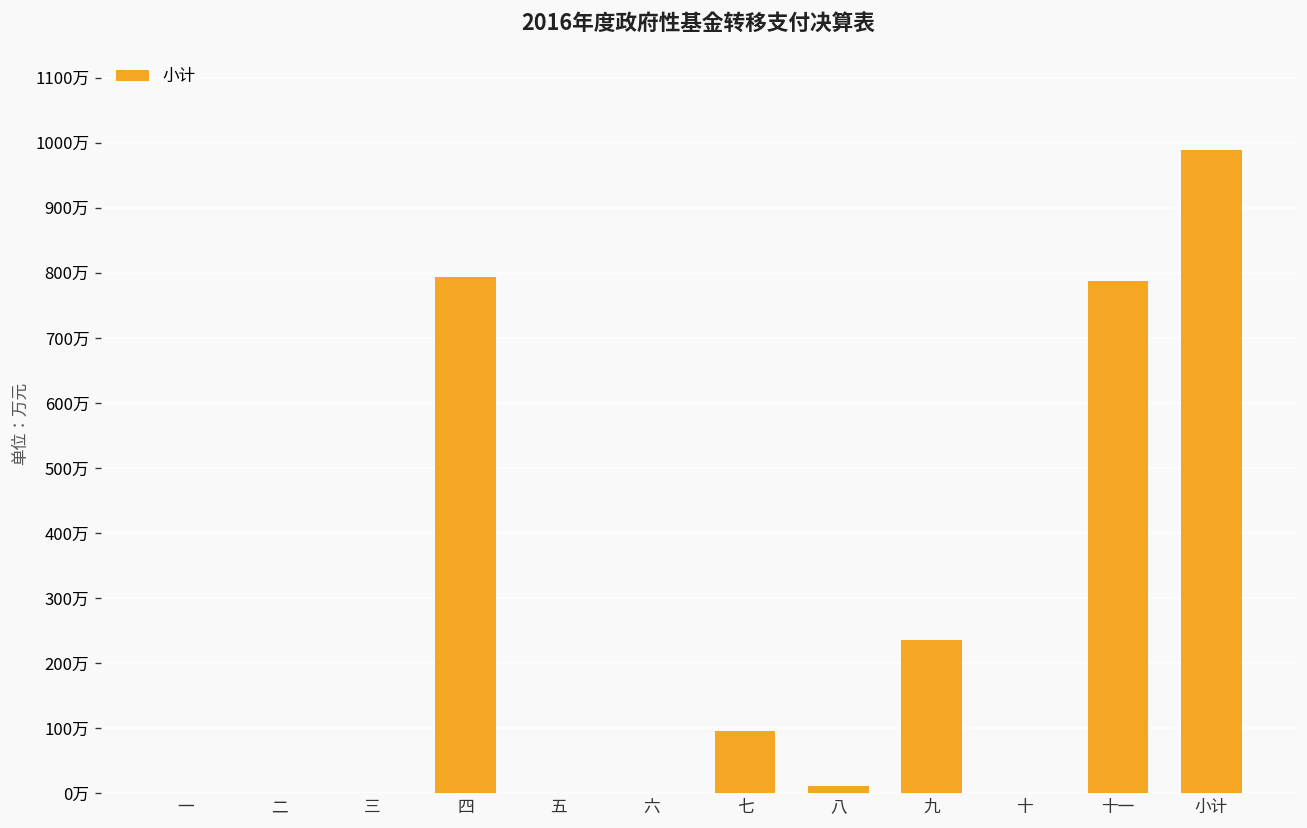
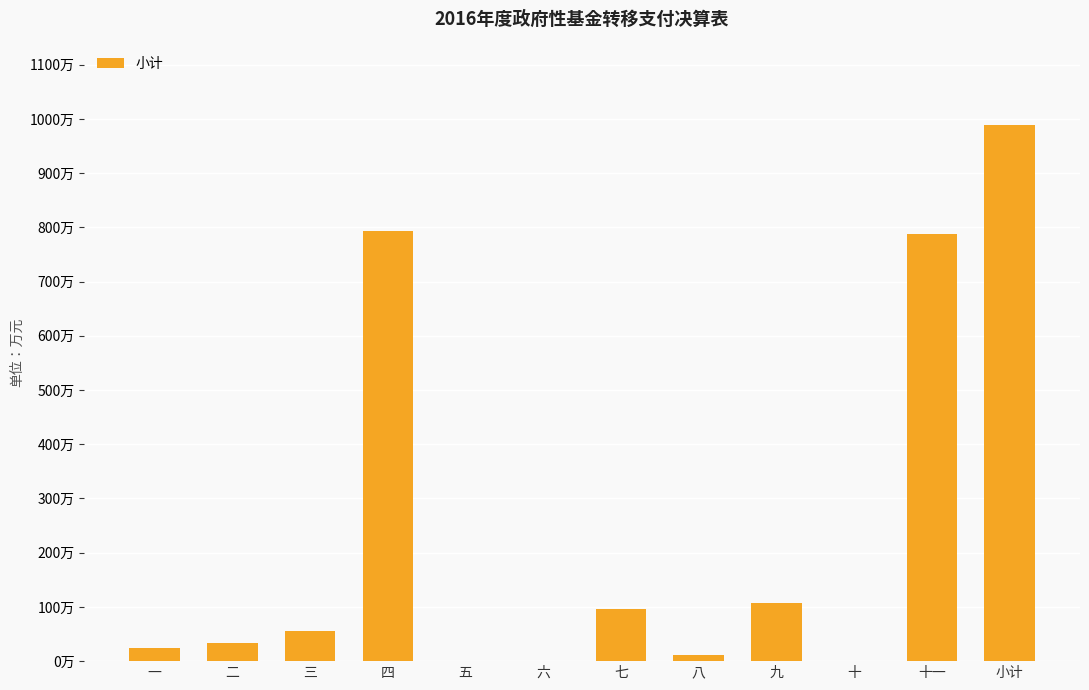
一: 0万 -> 30万
二: 0万 -> 30万
三: 0万 -> 60万
九: 240万 -> 110万
